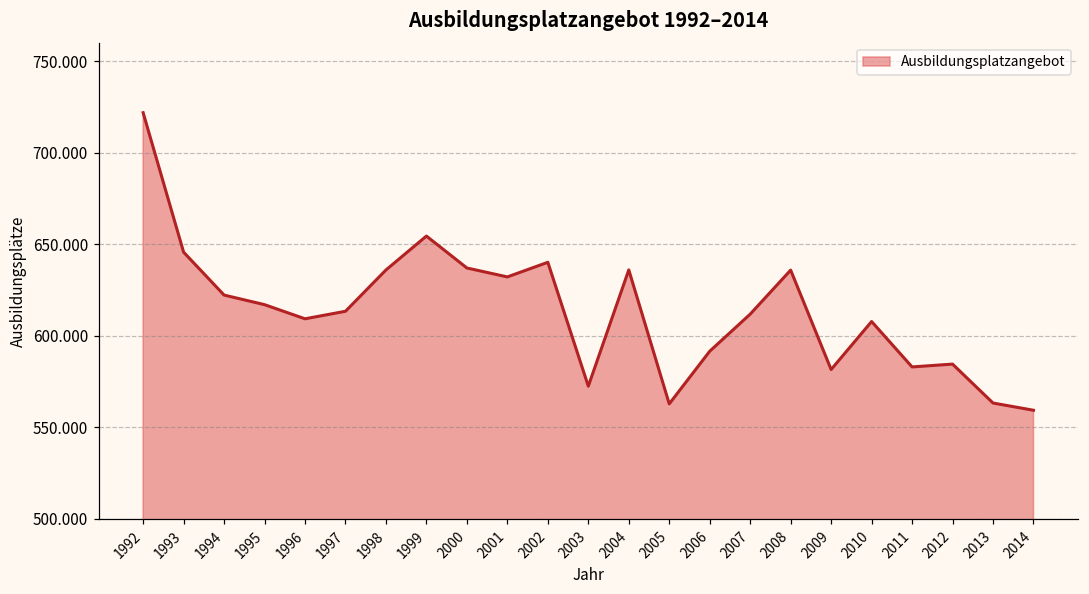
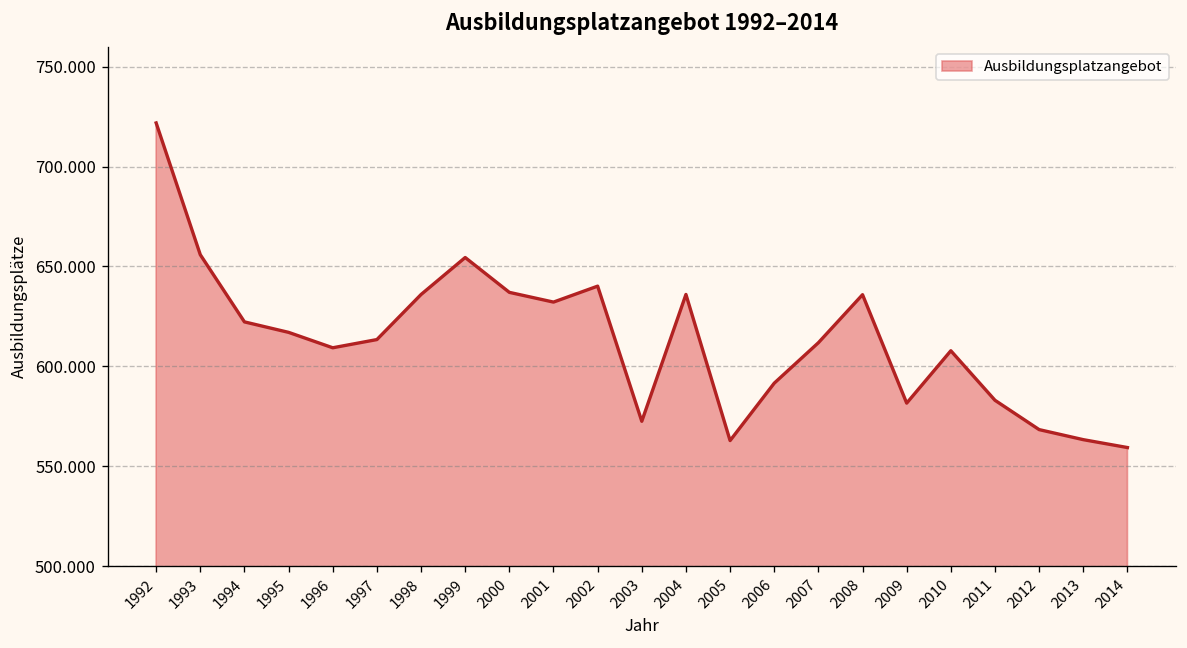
1993: 646 -> 656
2012: 585 -> 568
